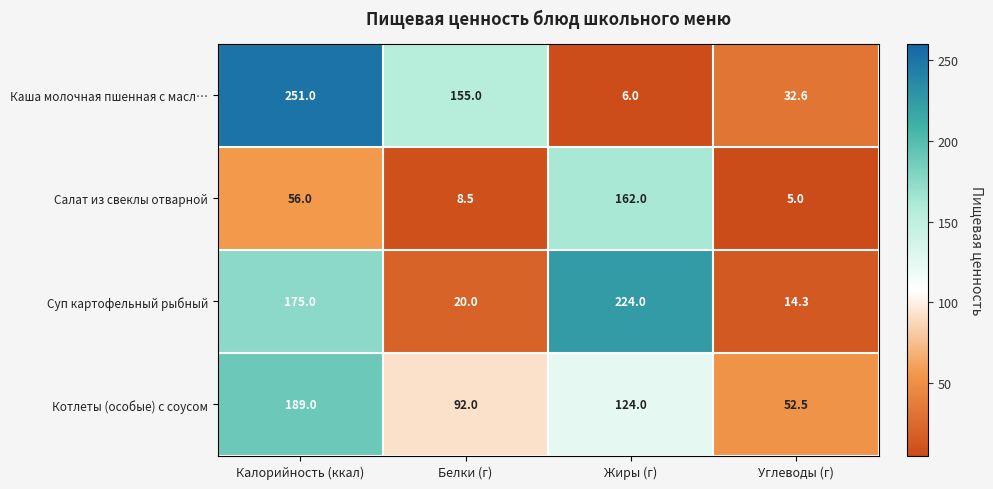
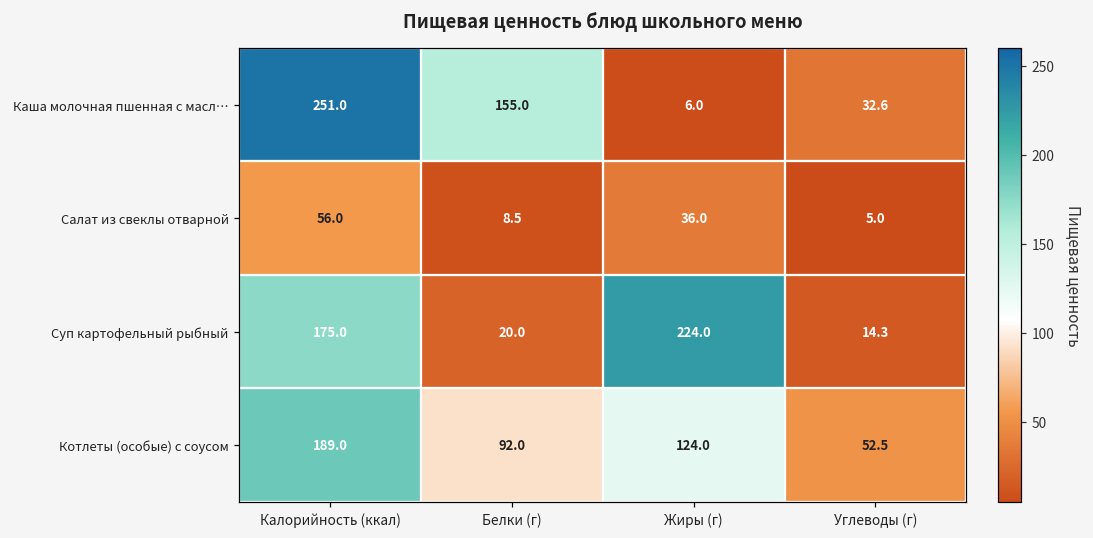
Салат из свеклы отварной, Жиры (г): 162.0 -> 36.0
